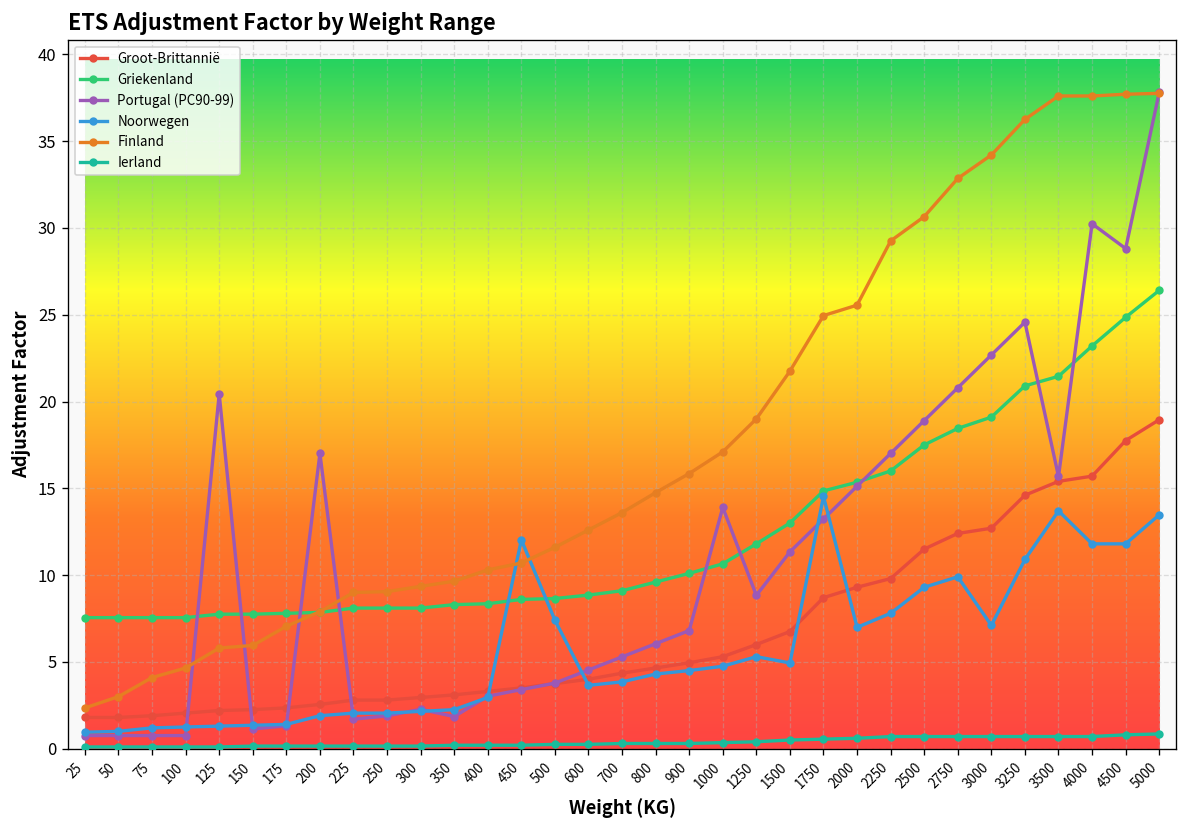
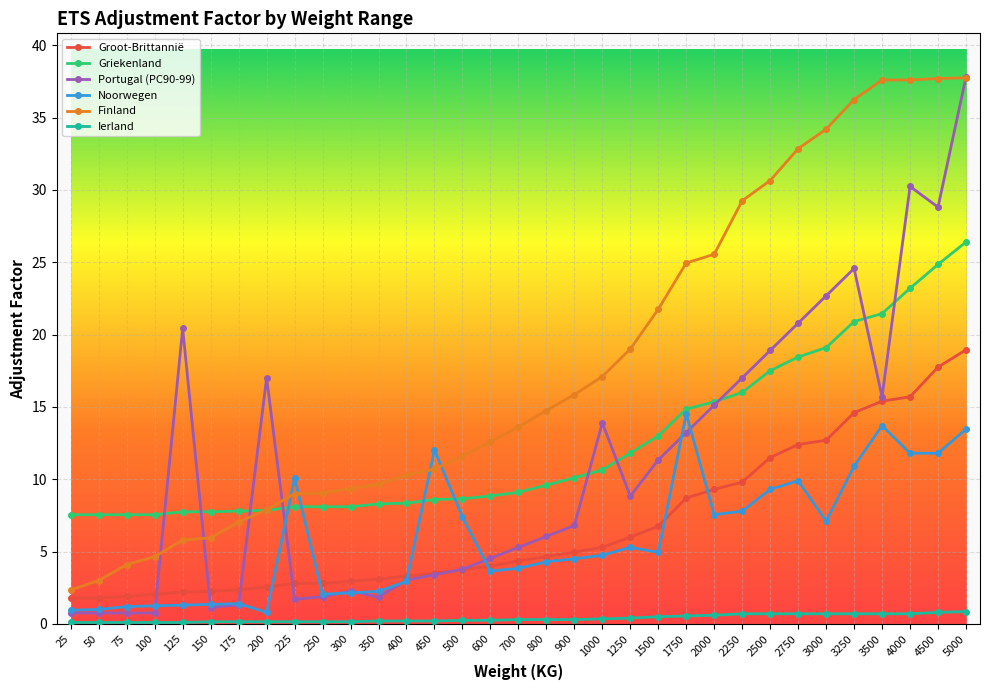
Noorwegen, 200: 1.9 -> 0.8
Noorwegen, 225: 2.1 -> 10.1
Noorwegen, 2000: 7.0 -> 7.6
